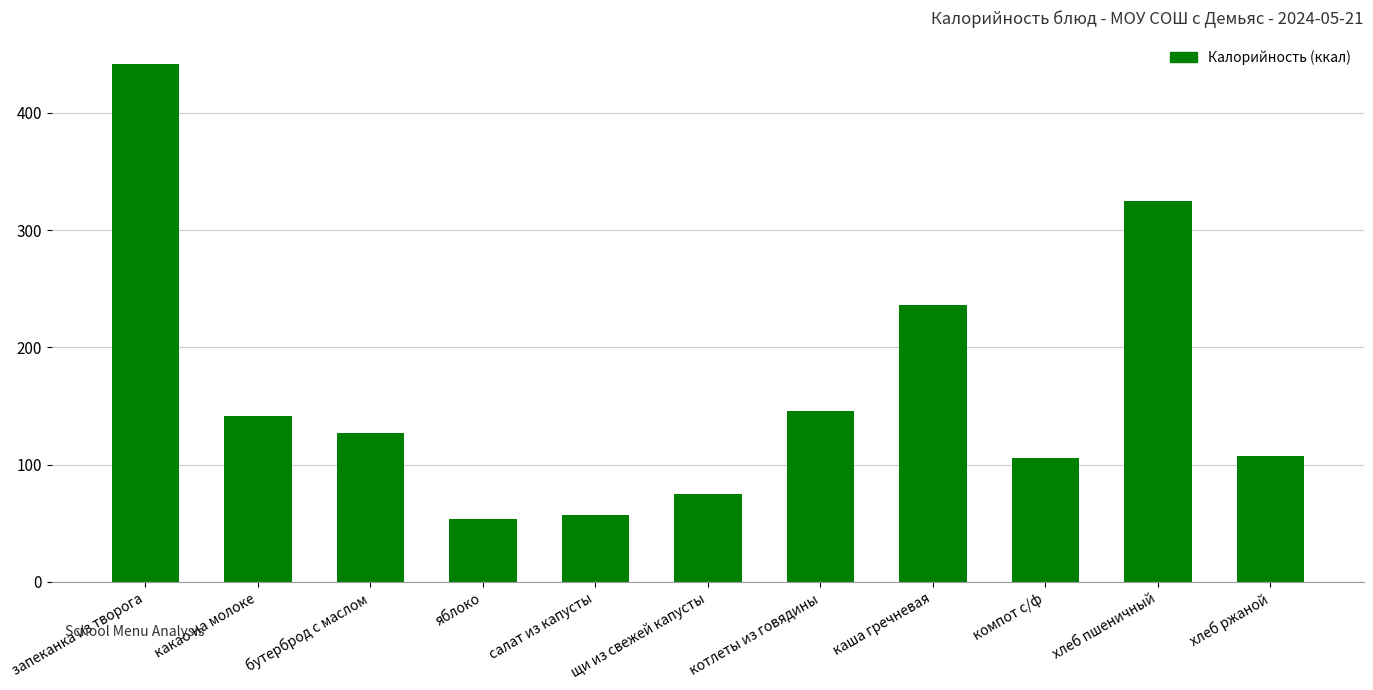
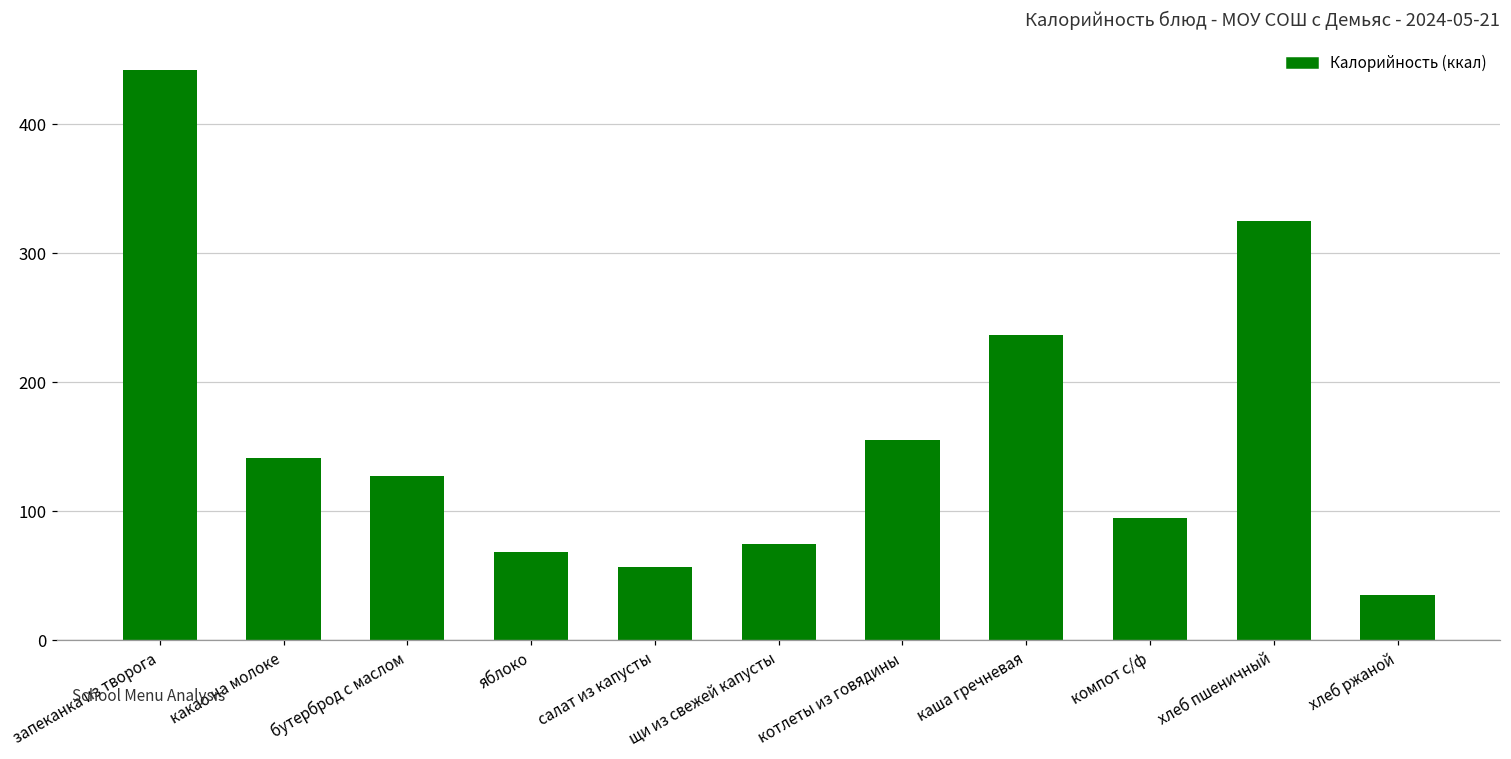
яблоко: 53 -> 68
котлеты из говядины: 146 -> 155
компот с/ф: 106 -> 94
хлеб ржаной: 107 -> 35
